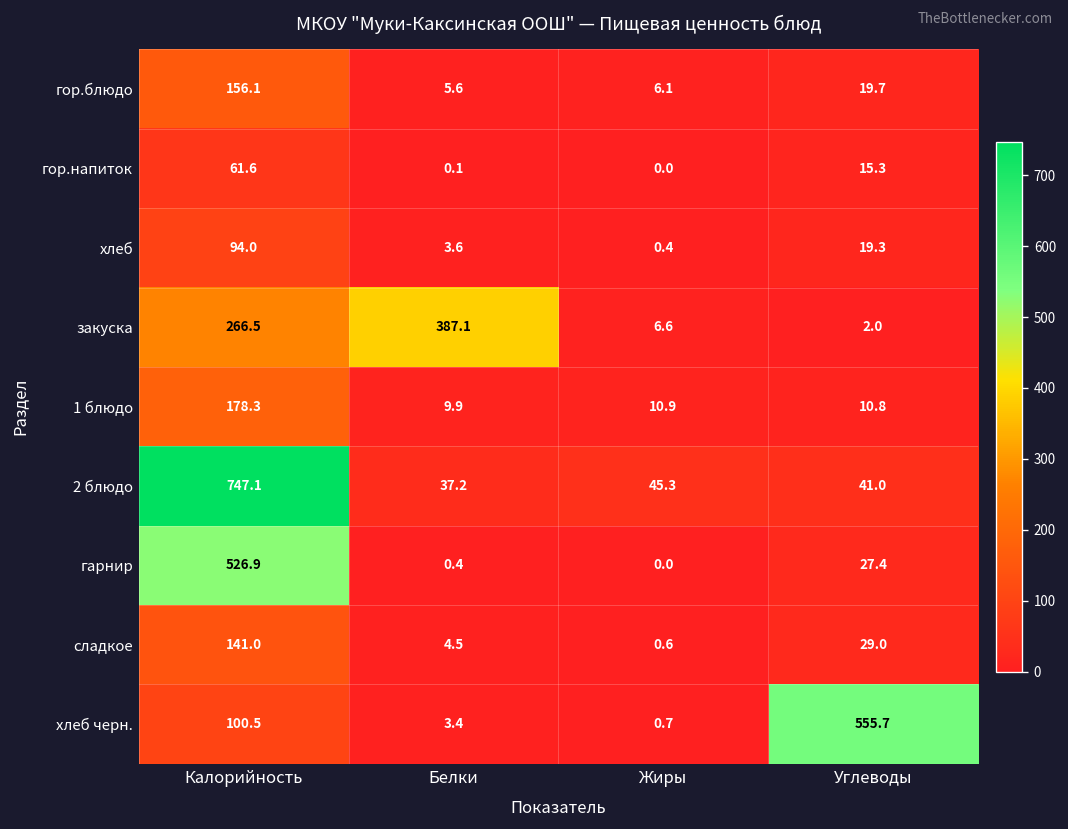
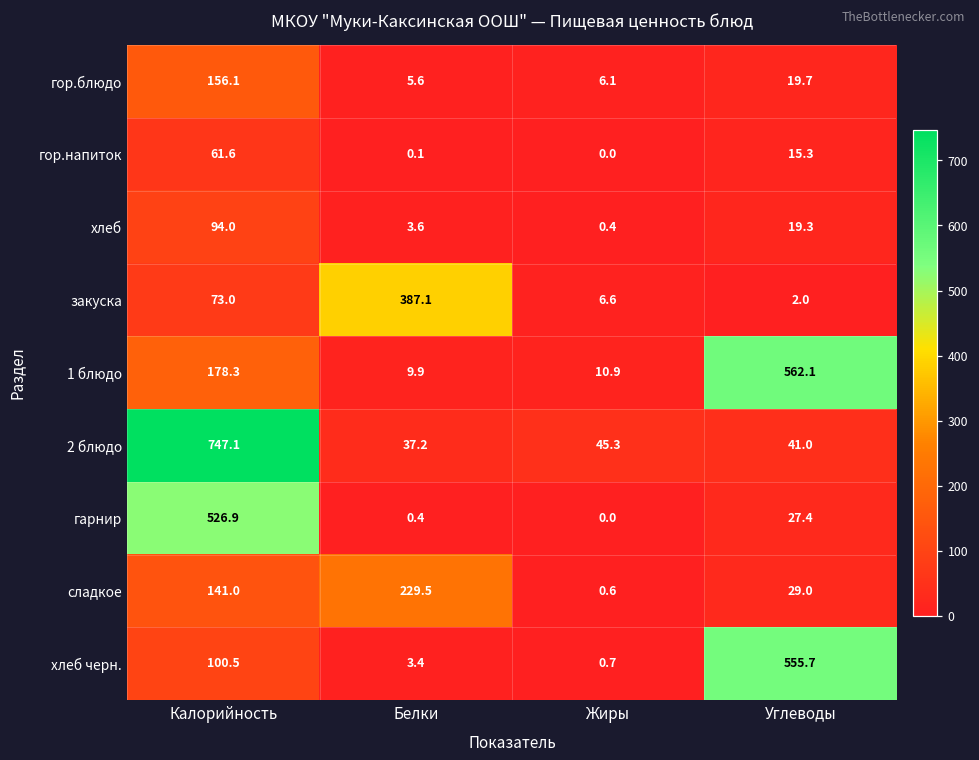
закуска, Калорийность: 266.5 -> 73.0
1 блюдо, Углеводы: 10.8 -> 562.1
сладкое, Белки: 4.5 -> 229.5
